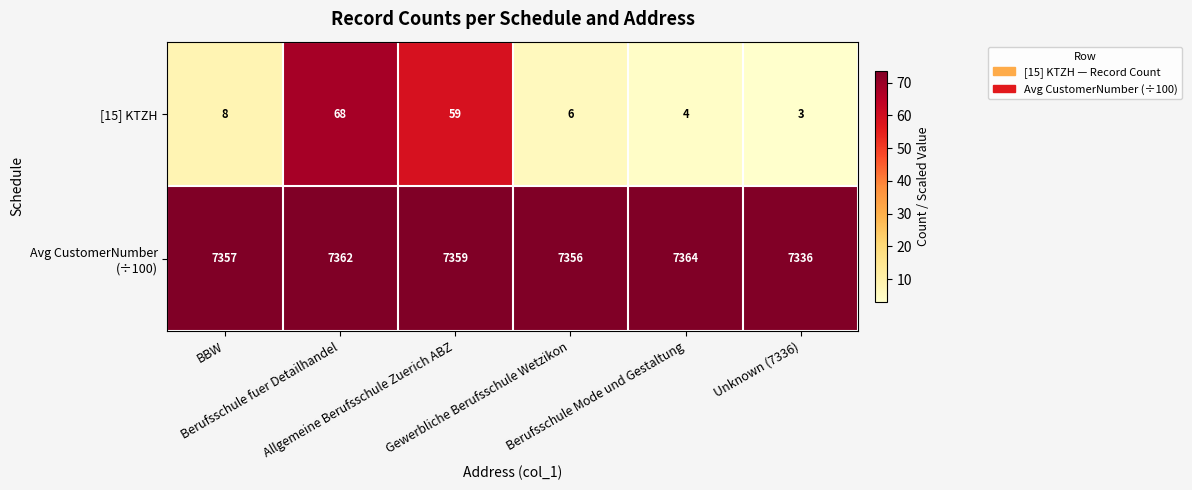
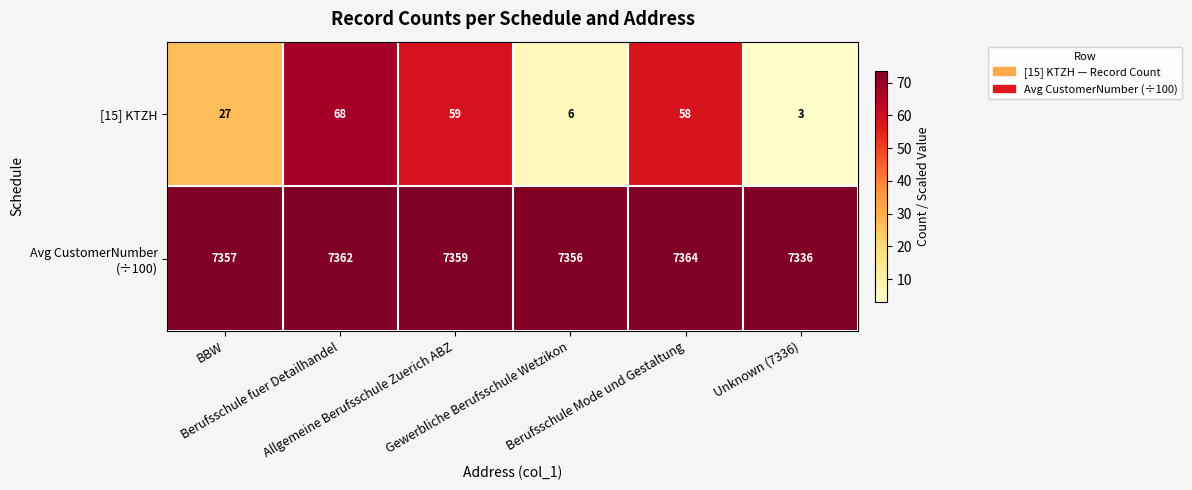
[15] KTZH, BBW: 8 -> 27
[15] KTZH, Berufsschule Mode und Gestaltung: 4 -> 58
